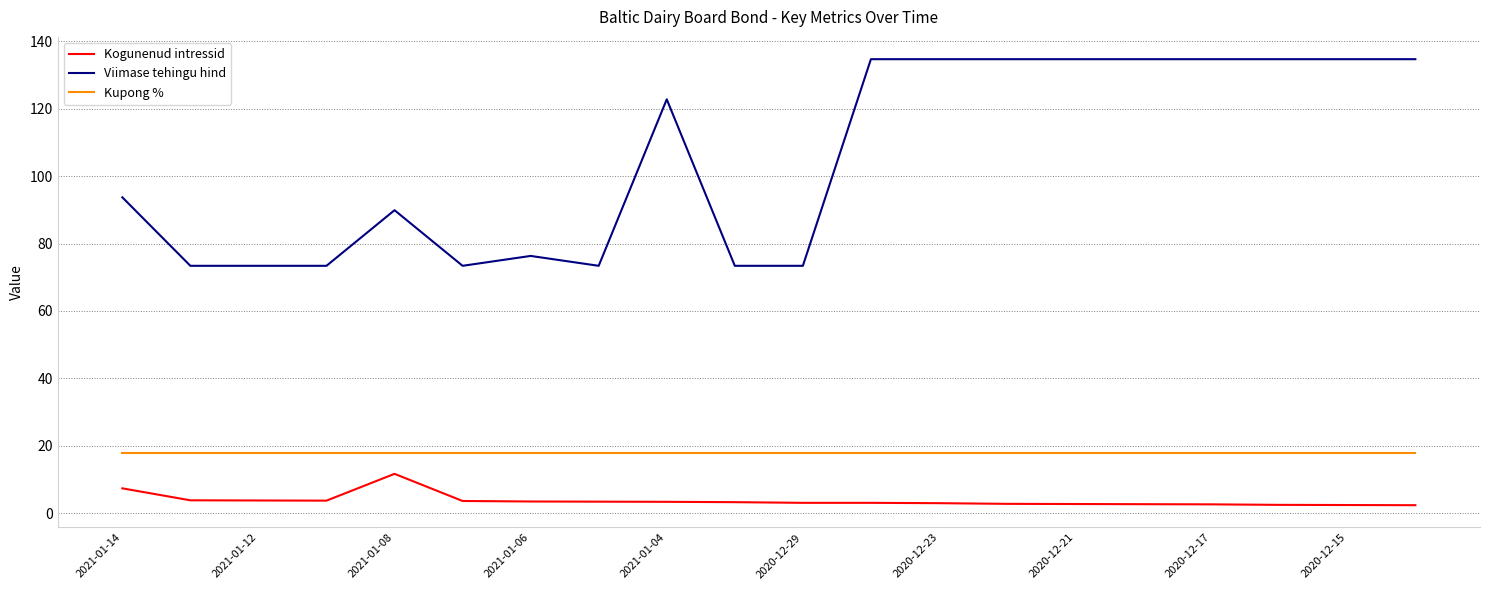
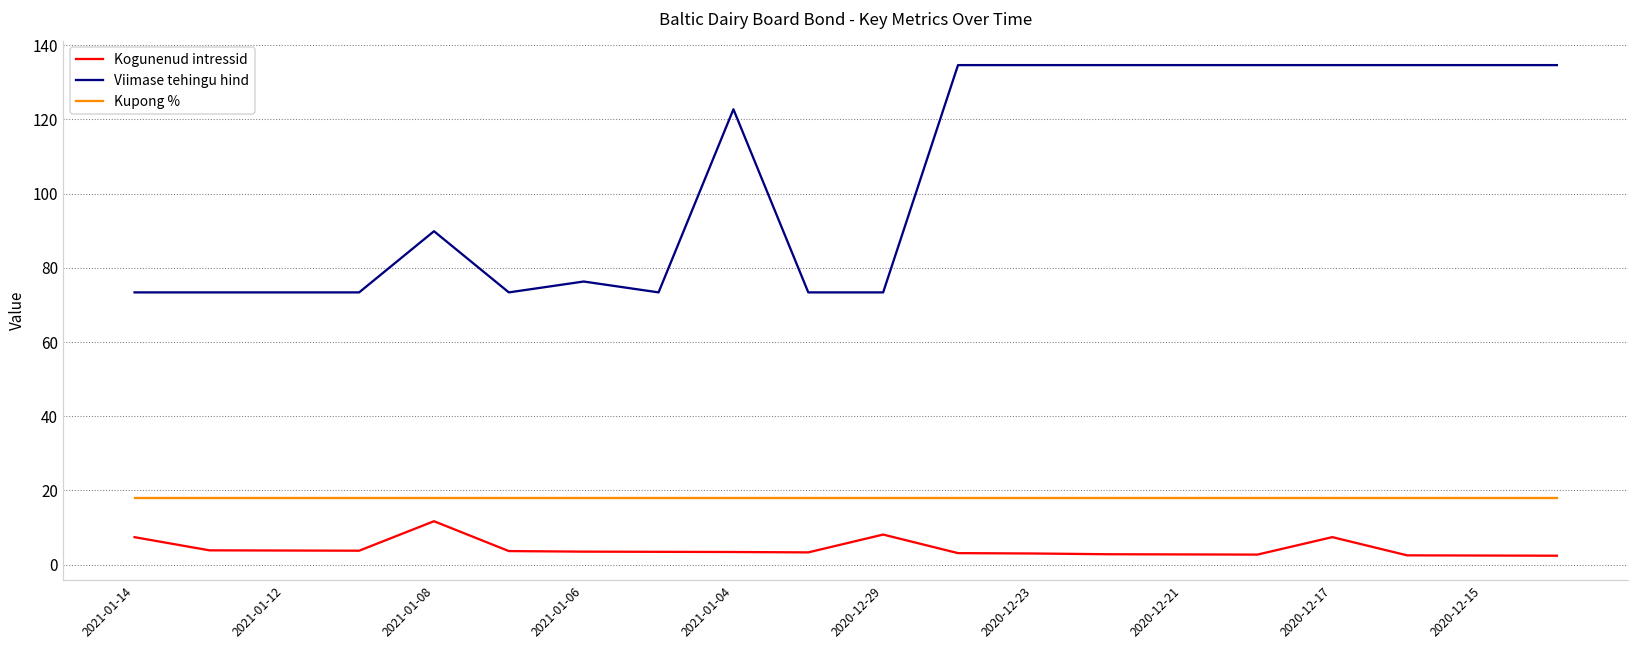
Viimase tehingu hind, 2021-01-14: 94 -> 73
Kogunenud intressid, 2020-12-29: 3 -> 8
Kogunenud intressid, 2020-12-17: 3 -> 7
